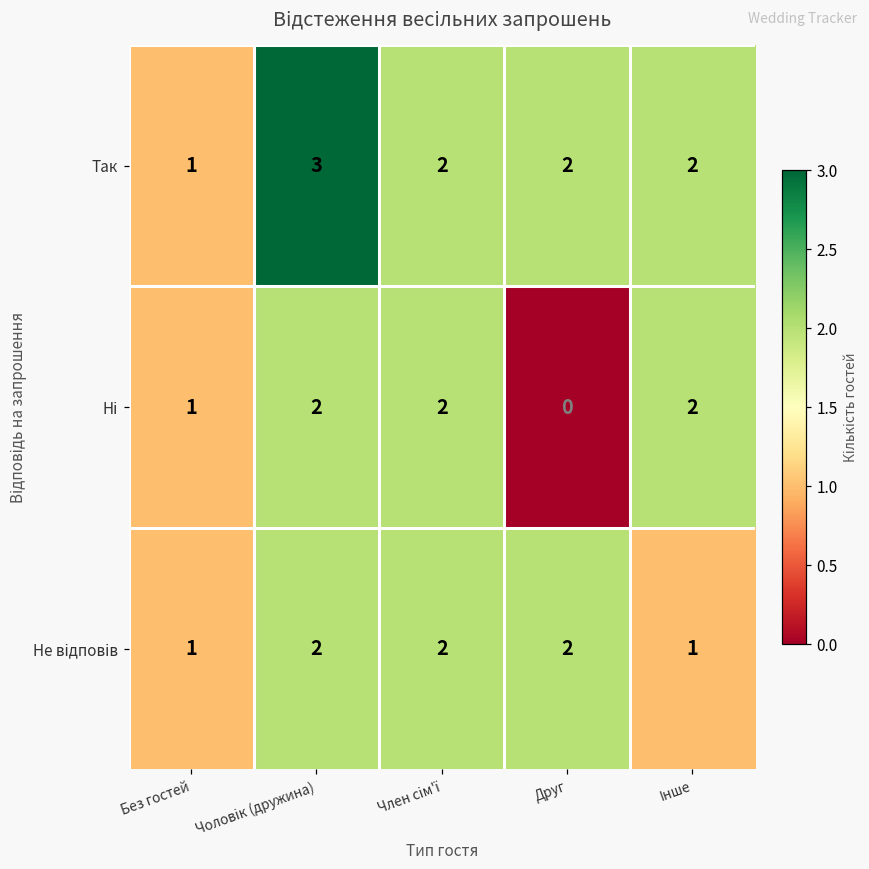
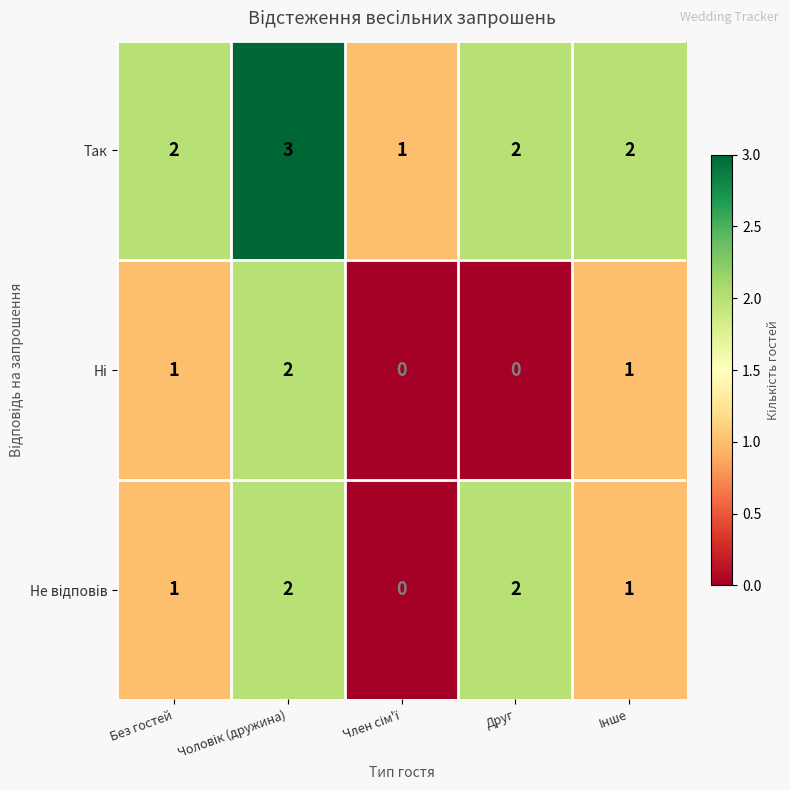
Так, Без гостей: 1 -> 2
Так, Член сім'ї: 2 -> 1
Ні, Член сім'ї: 2 -> 0
Ні, Інше: 2 -> 1
Не відповів, Член сім'ї: 2 -> 0
